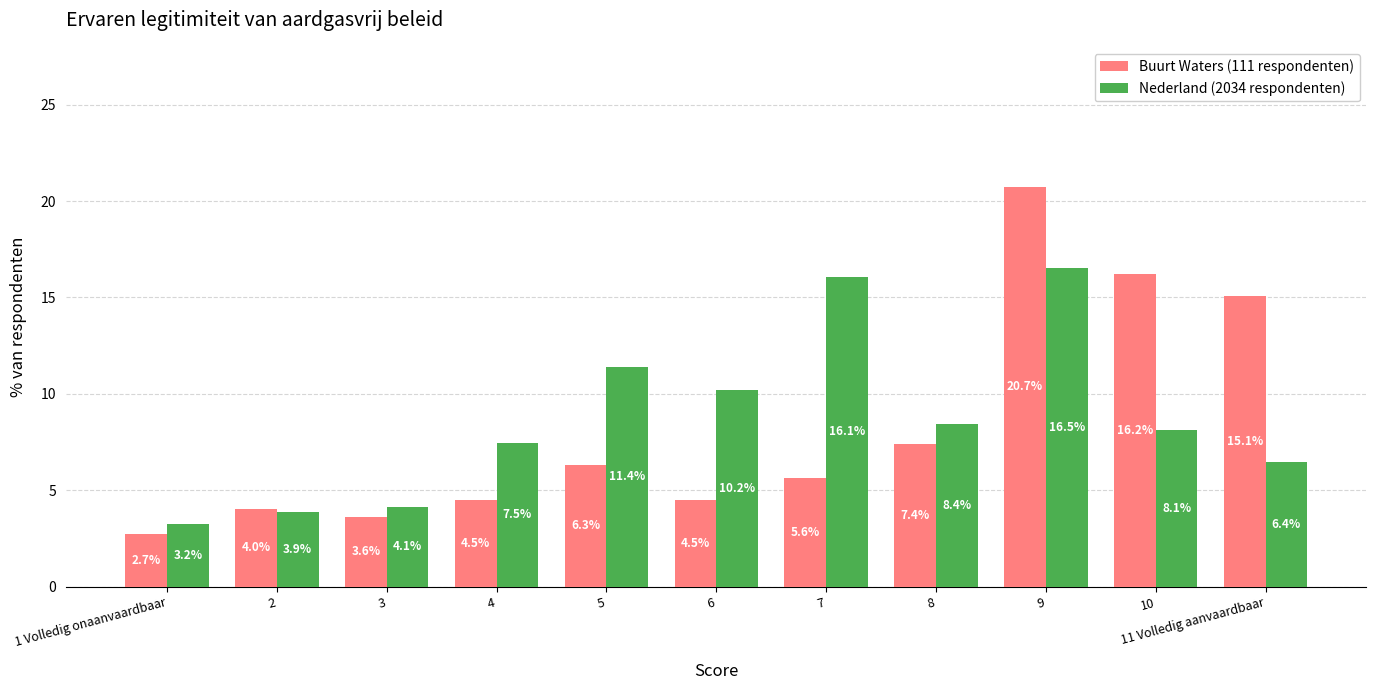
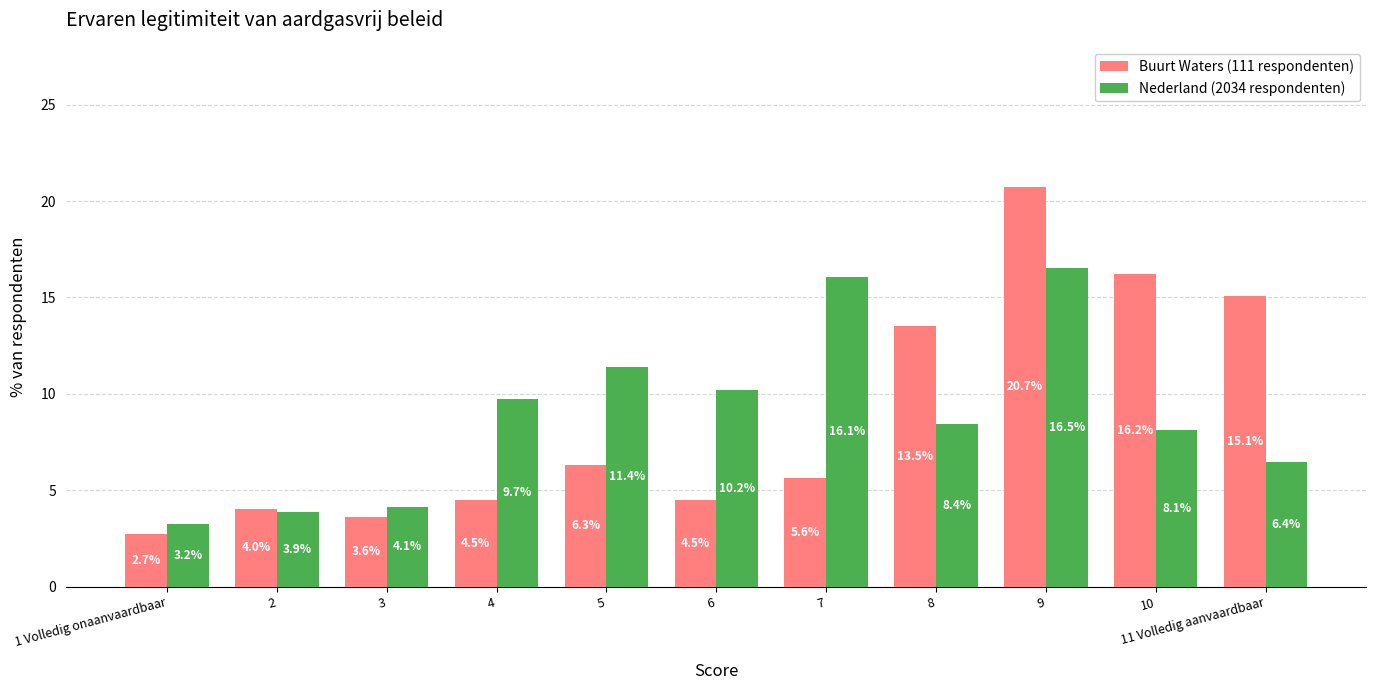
Nederland (2034 respondenten), 4: 7.5% -> 9.7%
Buurt Waters (111 respondenten), 8: 7.4% -> 13.5%
